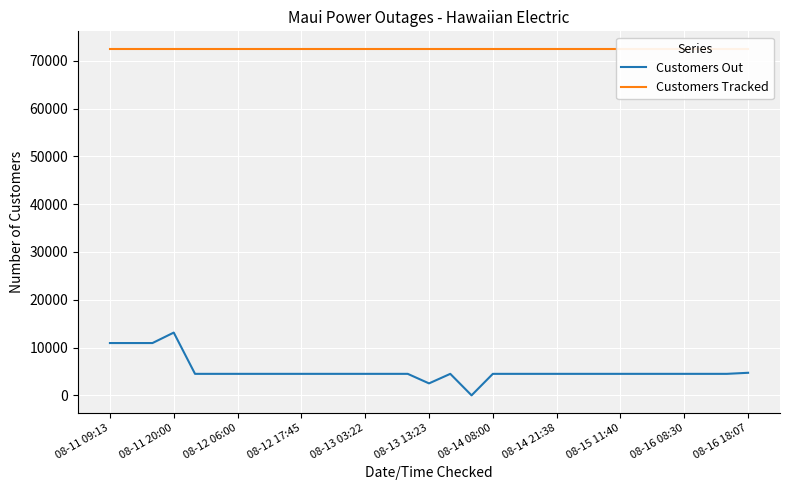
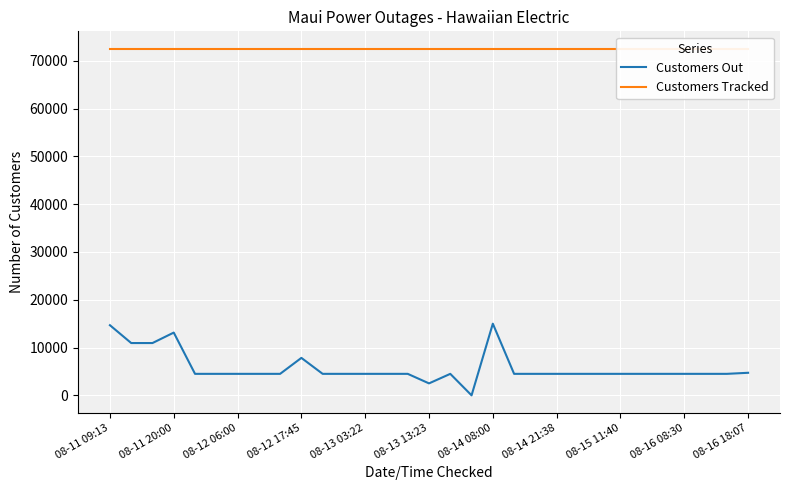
Customers Out, 08-11 09:13: 11000 -> 15000
Customers Out, 08-12 17:45: 4000 -> 8000
Customers Out, 08-14 08:00: 4000 -> 15000
